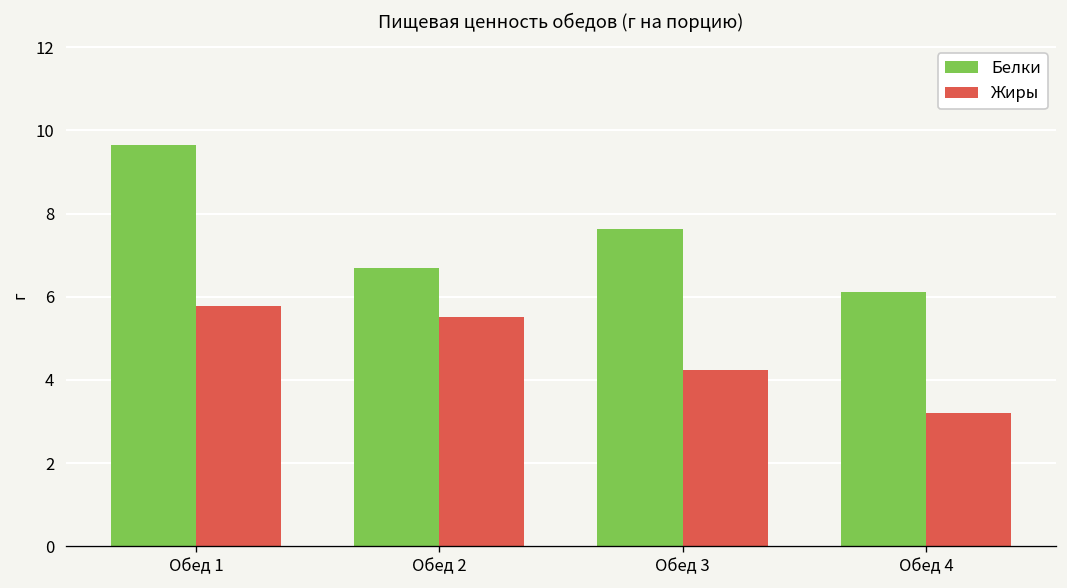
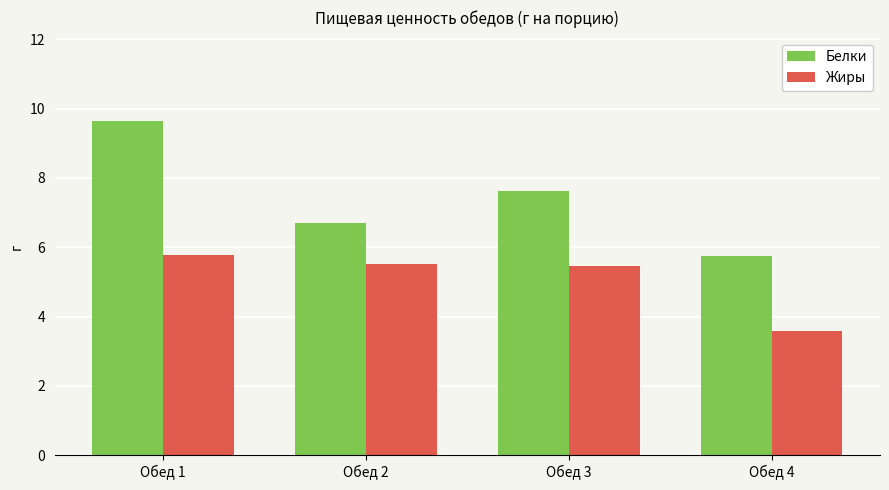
Жиры, Обед 3: 4.2 -> 5.5
Белки, Обед 4: 6.1 -> 5.7
Жиры, Обед 4: 3.2 -> 3.6
